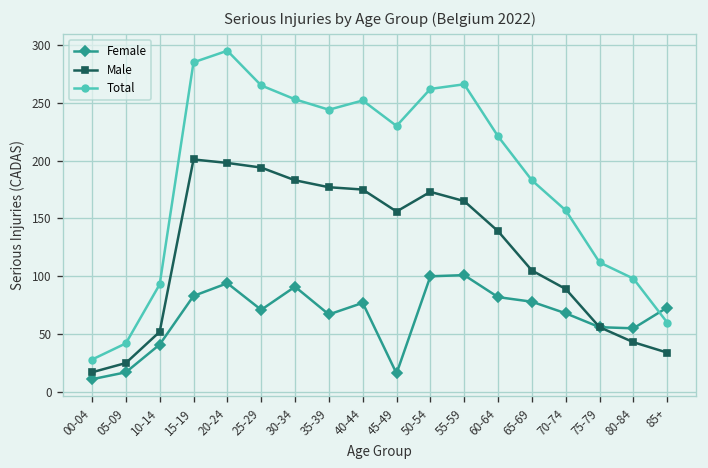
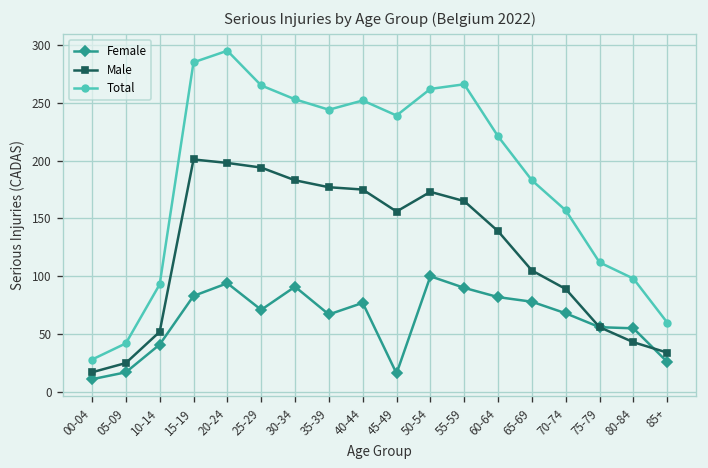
Total, 45-49: 230 -> 240
Female, 55-59: 100 -> 90
Female, 85+: 70 -> 30
